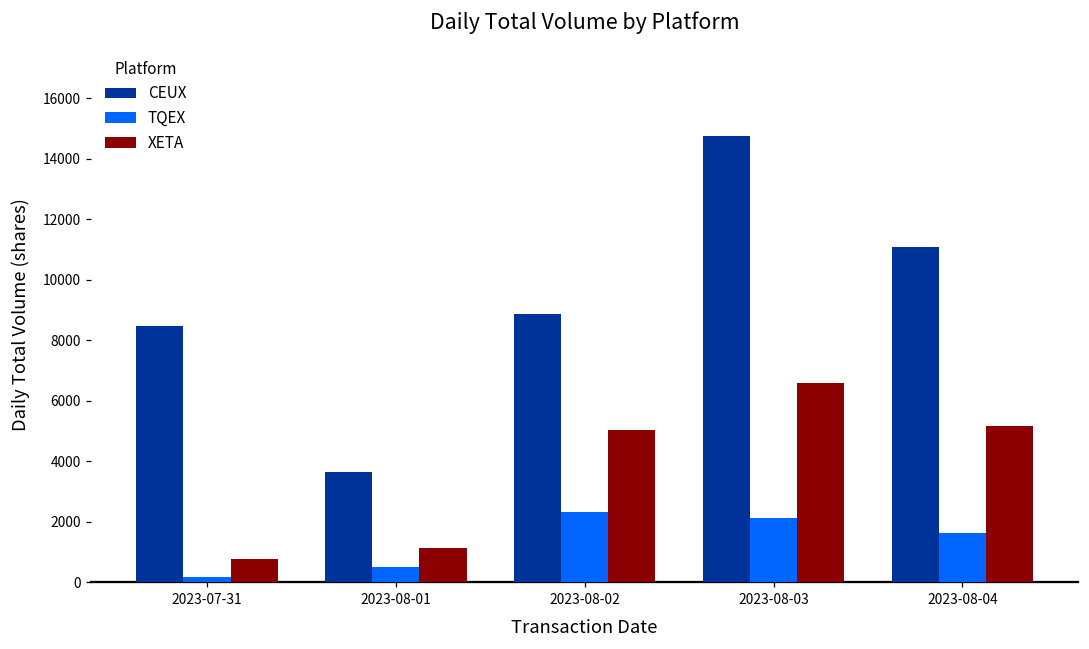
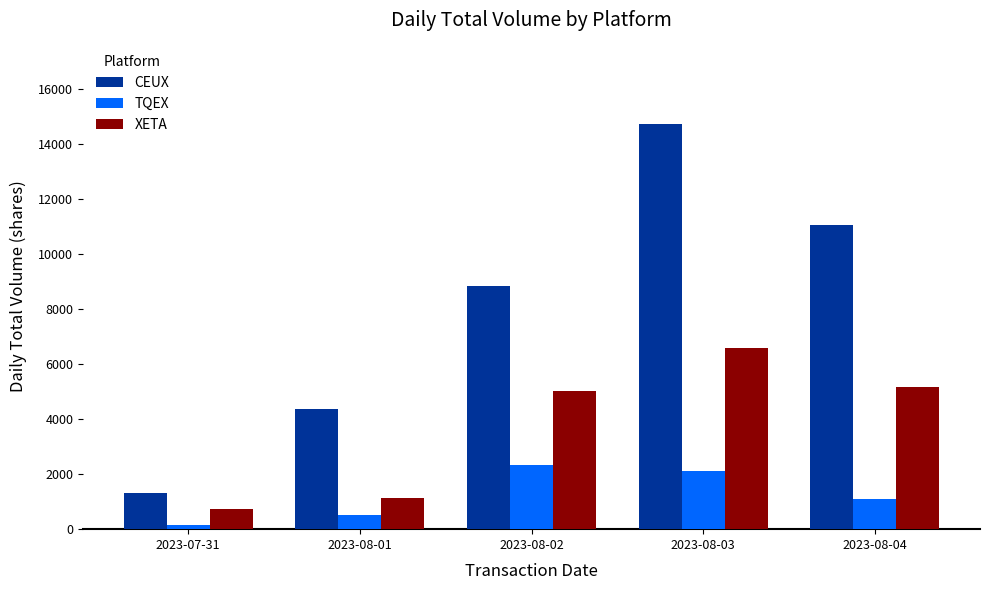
CEUX, 2023-07-31: 8500 -> 1300
CEUX, 2023-08-01: 3600 -> 4400
TQEX, 2023-08-04: 1600 -> 1100
